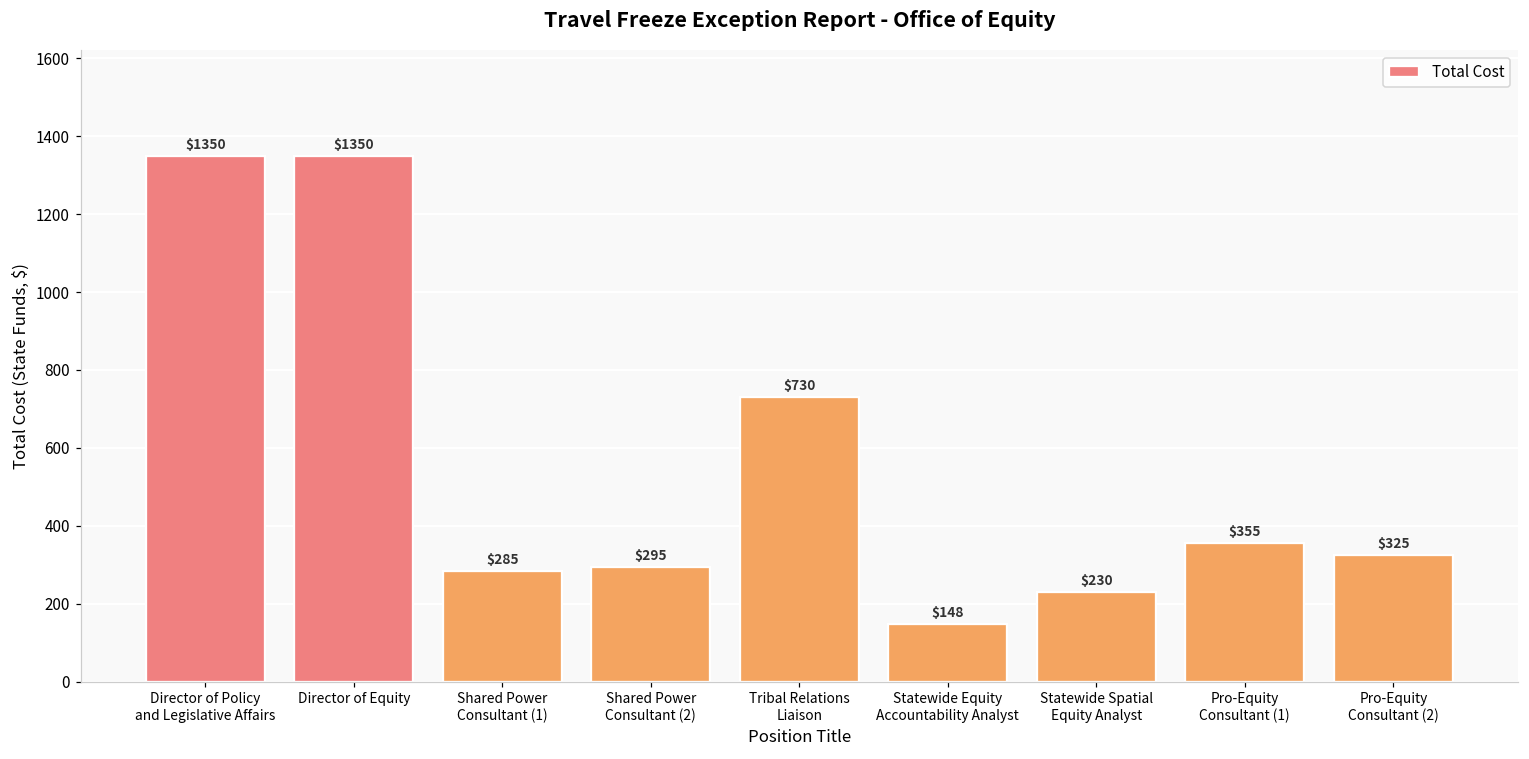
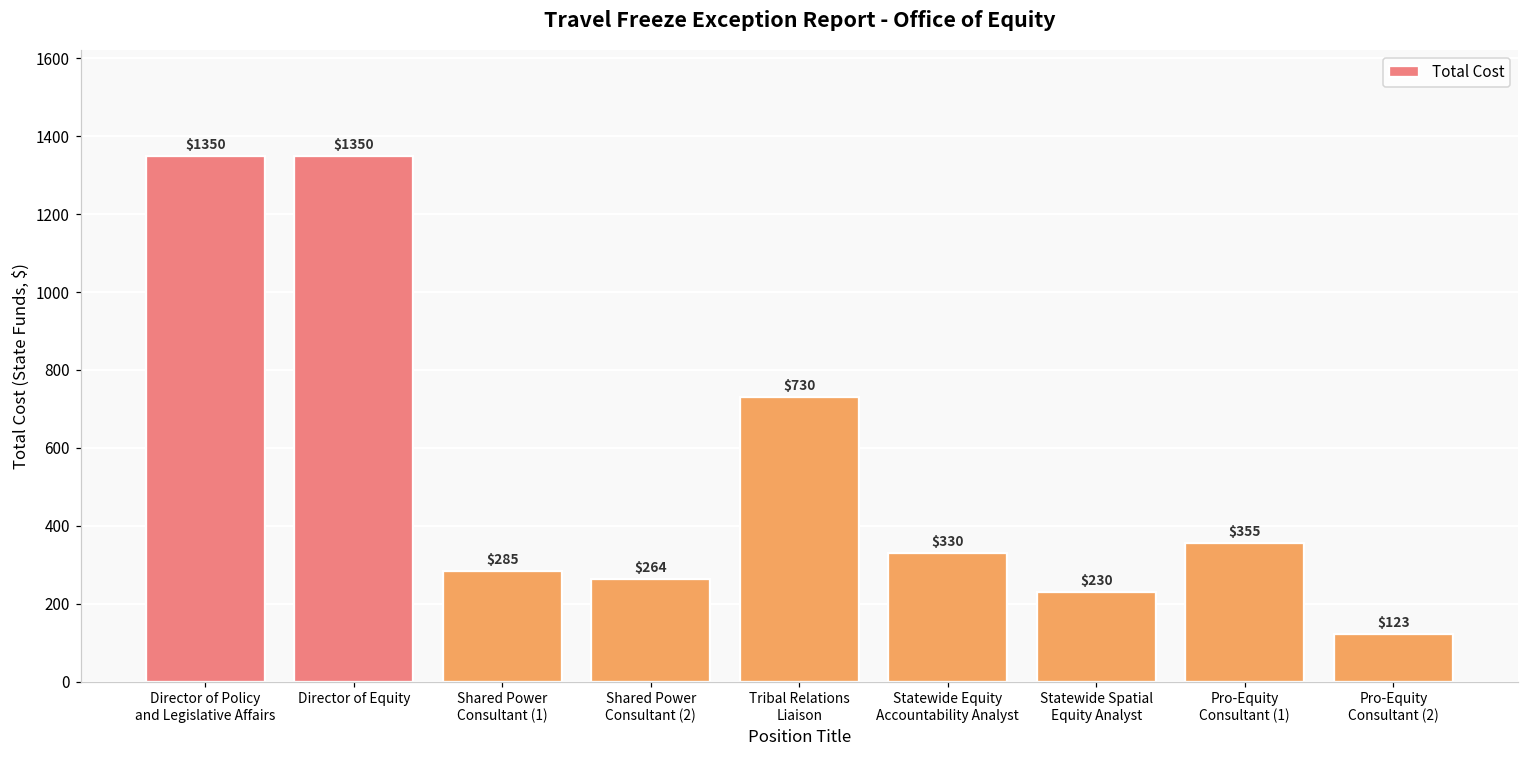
Shared Power Consultant (2): $295 -> $264
Statewide Equity Accountability Analyst: $148 -> $330
Pro-Equity Consultant (2): $325 -> $123
